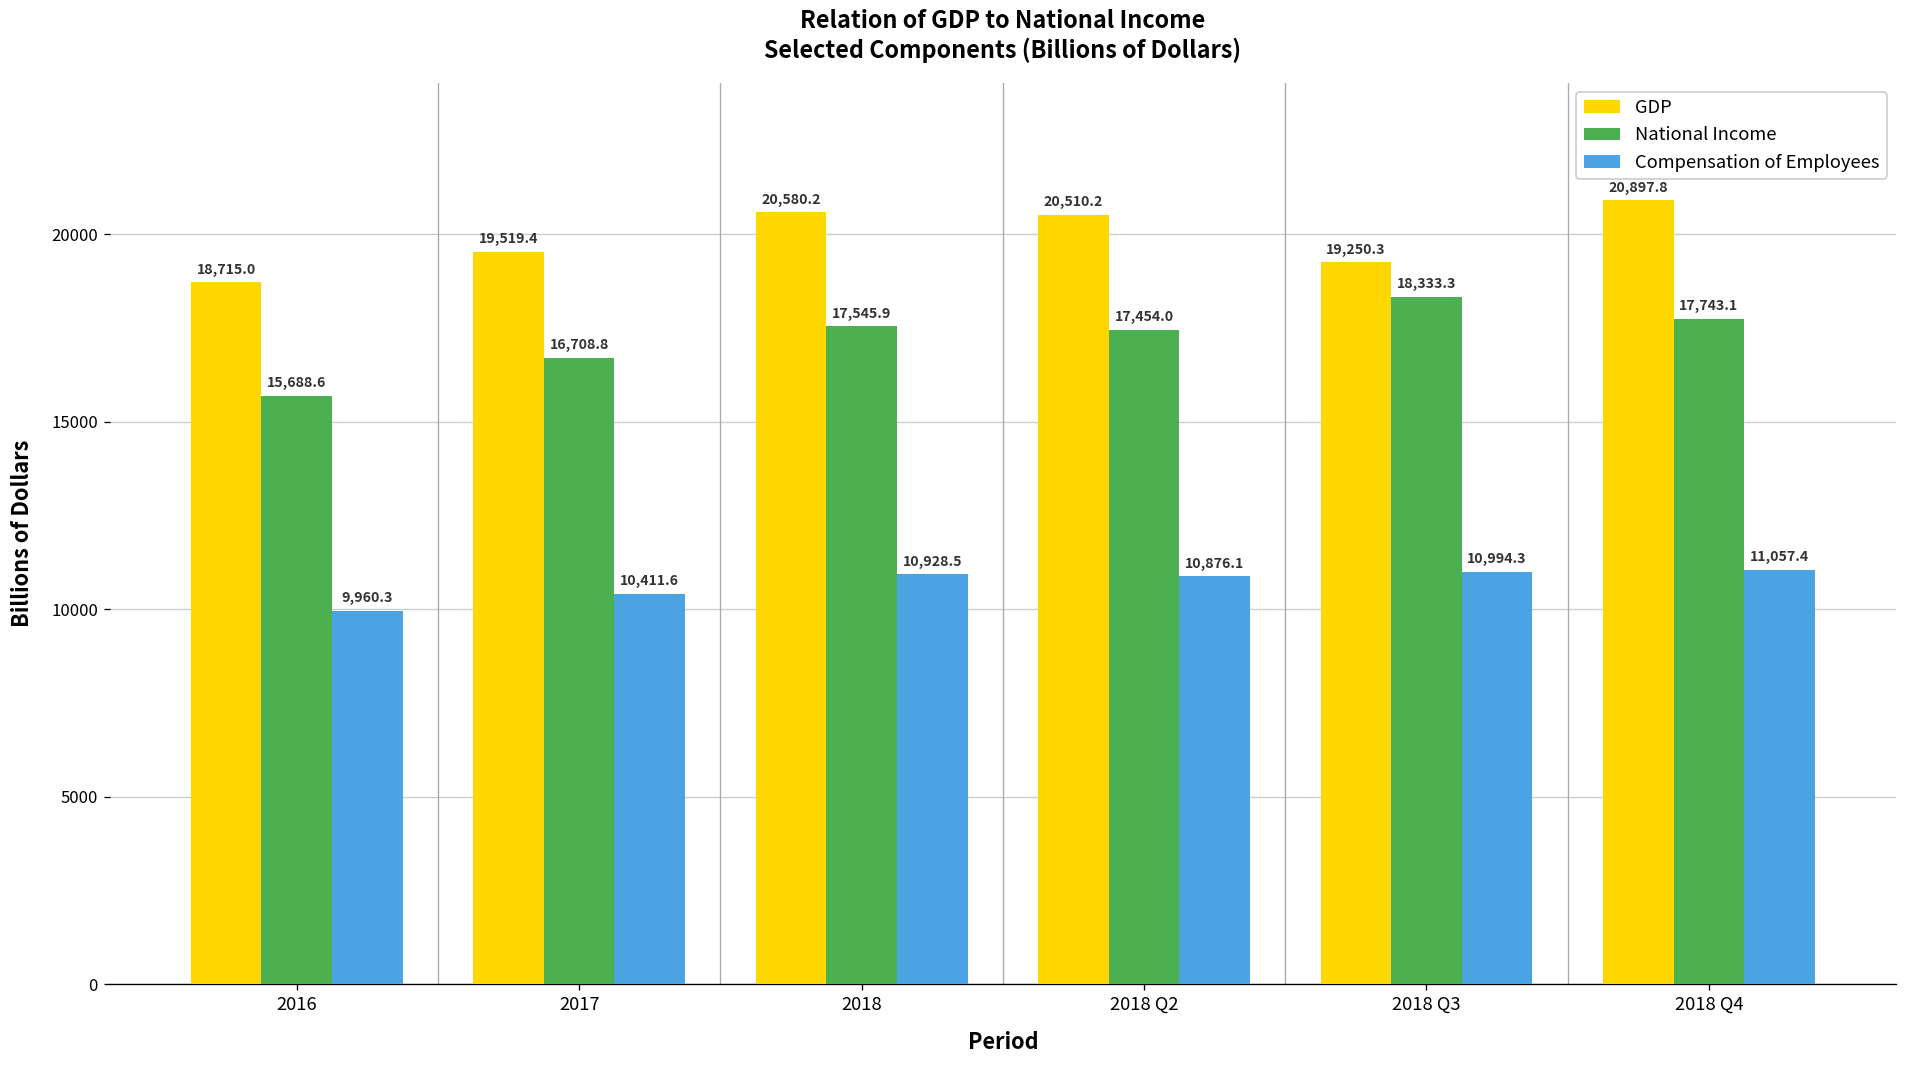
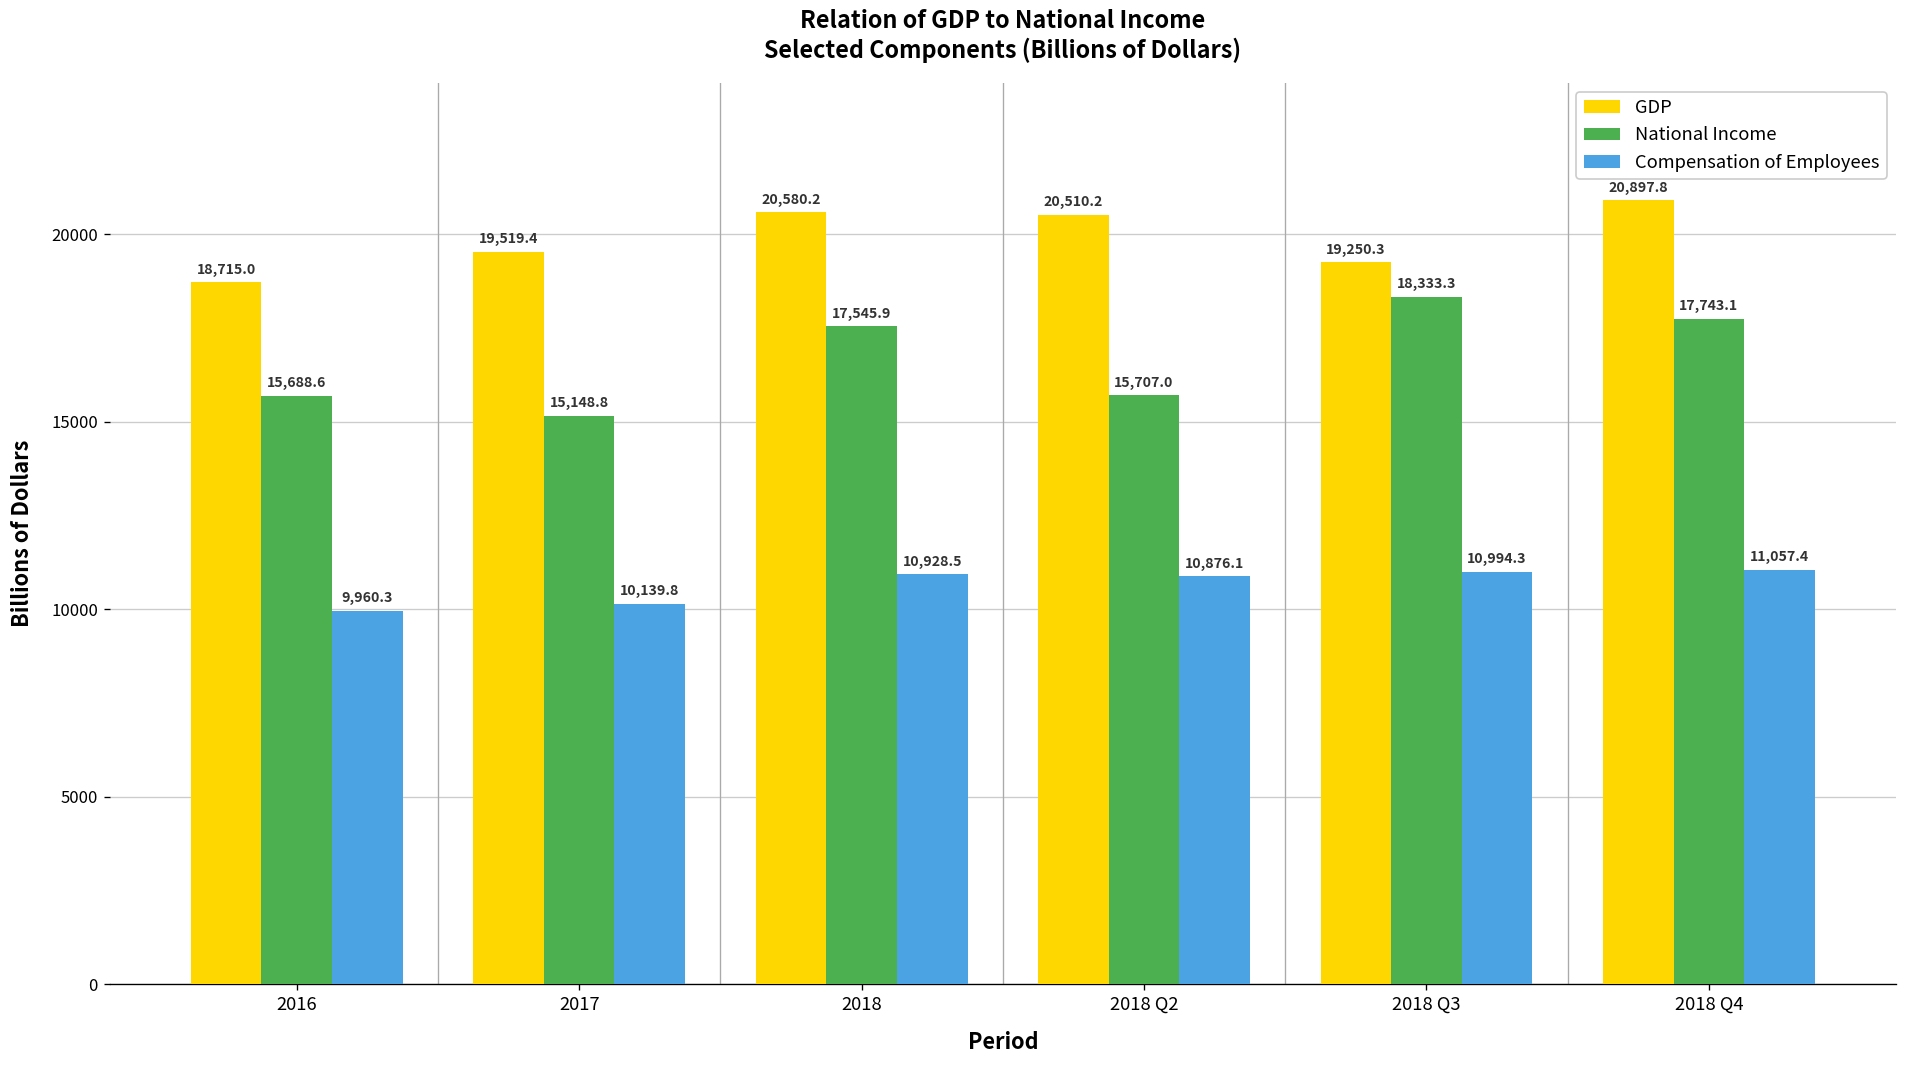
National Income, 2017: 16,708.8 -> 15,148.8
Compensation of Employees, 2017: 10,411.6 -> 10,139.8
National Income, 2018 Q2: 17,454.0 -> 15,707.0
